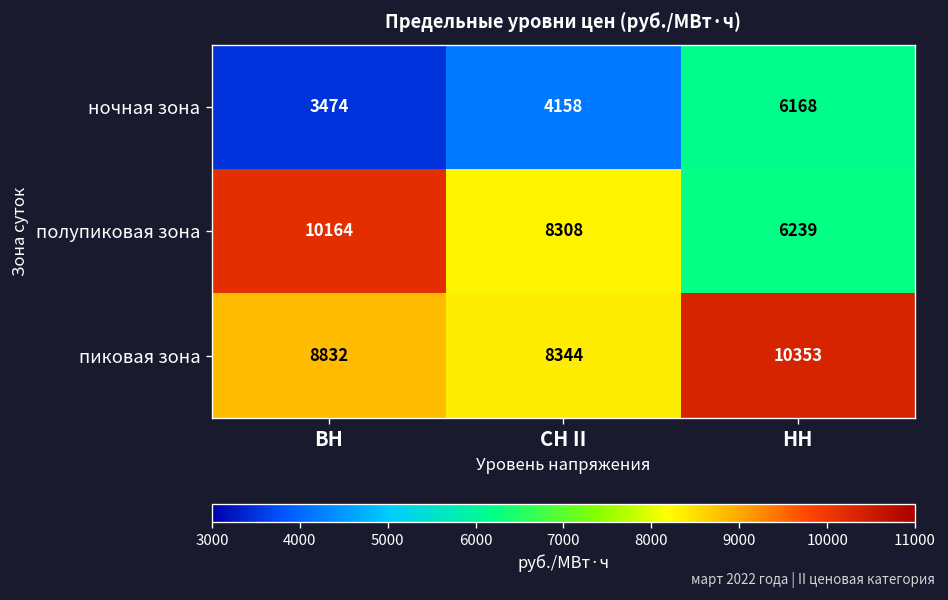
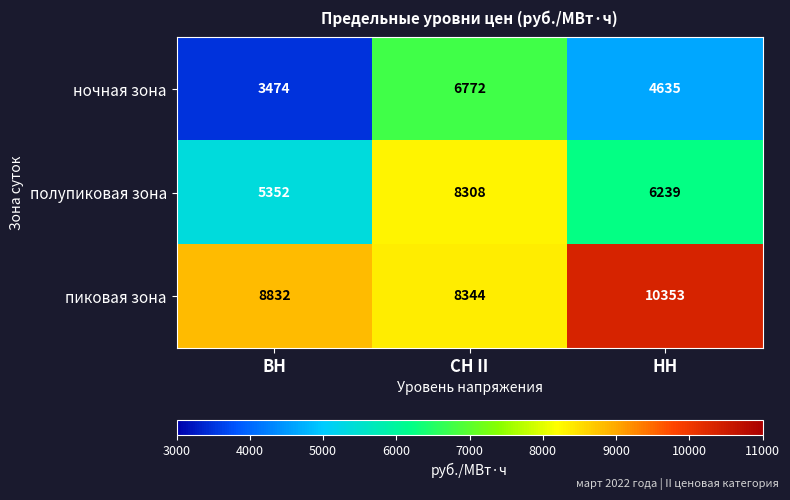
ночная зона, СН II: 4158 -> 6772
ночная зона, НН: 6168 -> 4635
полупиковая зона, ВН: 10164 -> 5352
